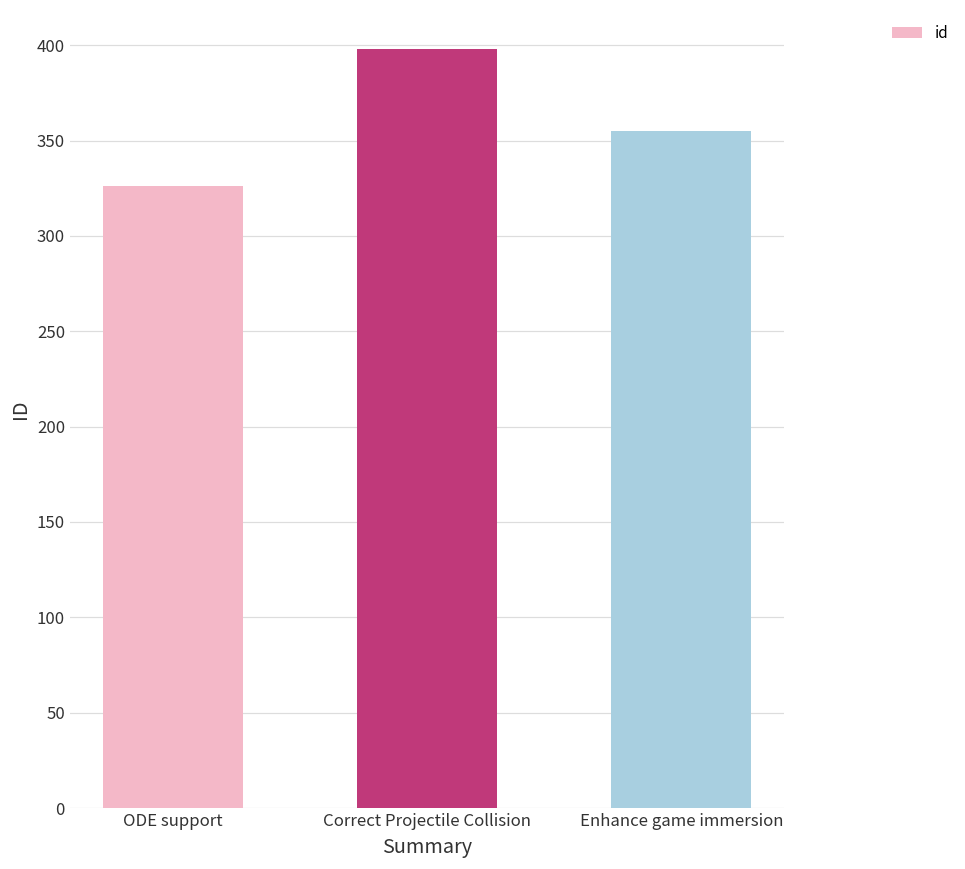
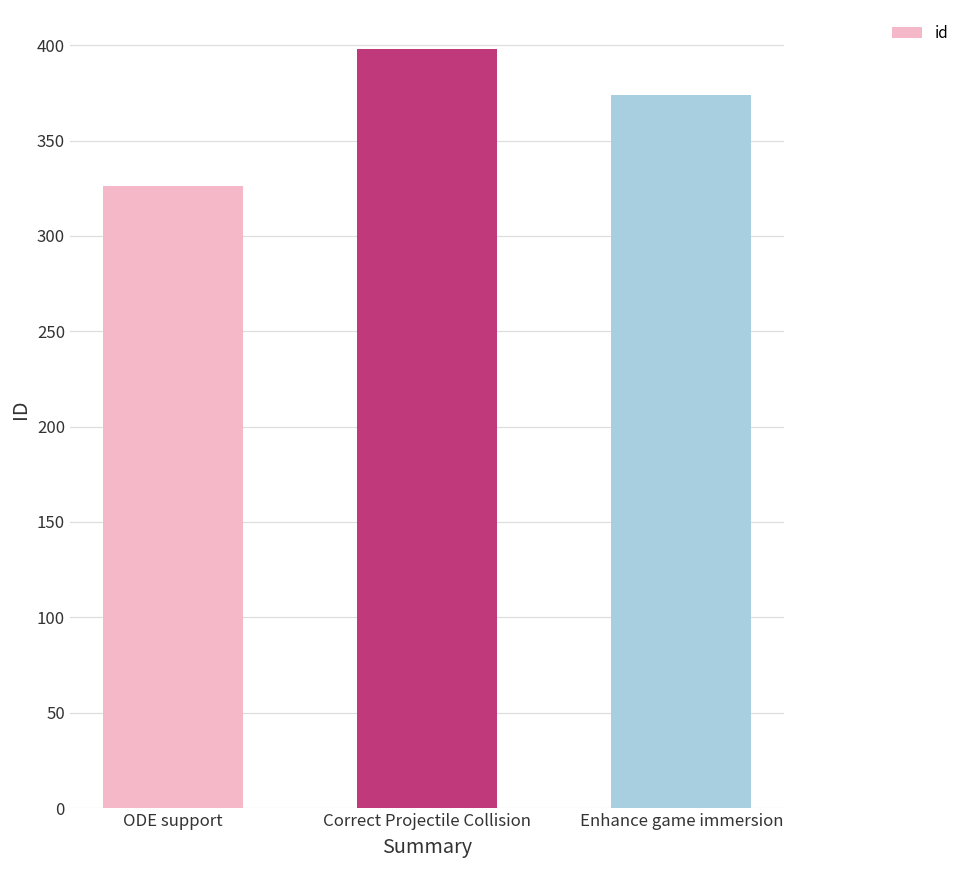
Enhance game immersion: 355 -> 374
